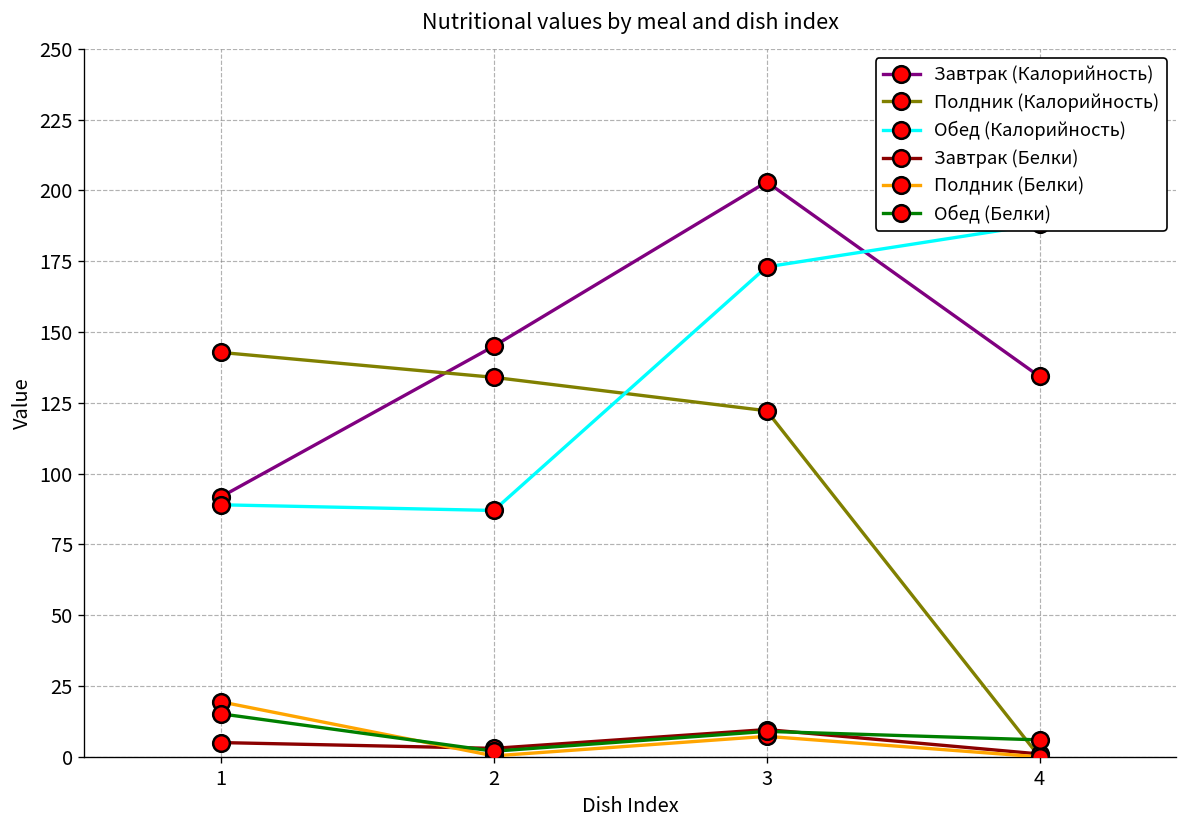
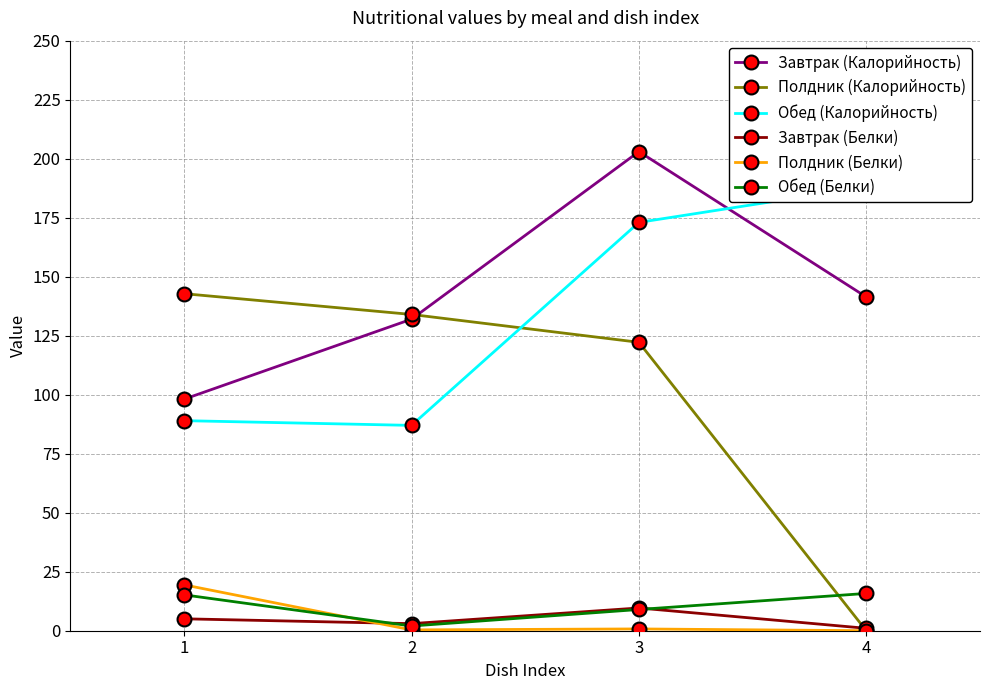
Завтрак (Калорийность), 1: 92 -> 98
Завтрак (Калорийность), 2: 145 -> 132
Полдник (Белки), 3: 7 -> 1
Завтрак (Калорийность), 4: 134 -> 141
Обед (Белки), 4: 6 -> 16
